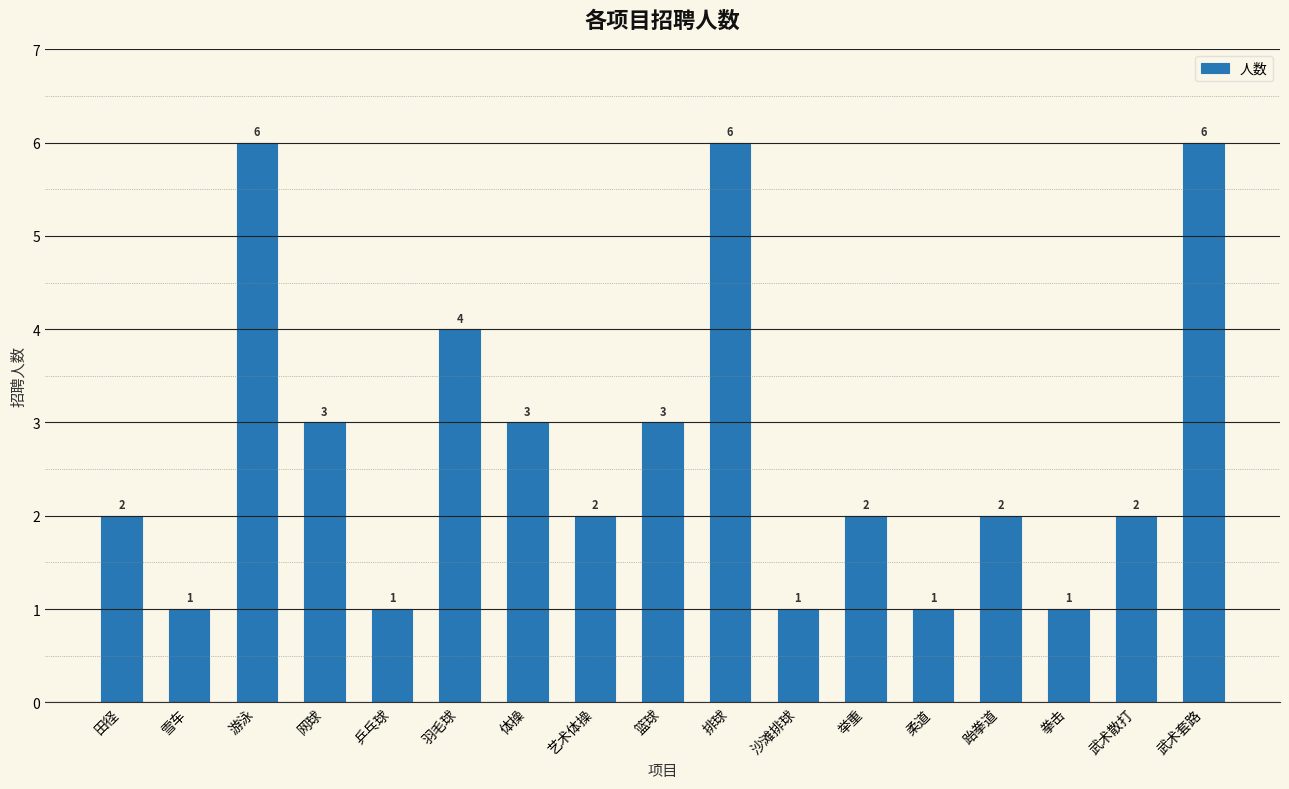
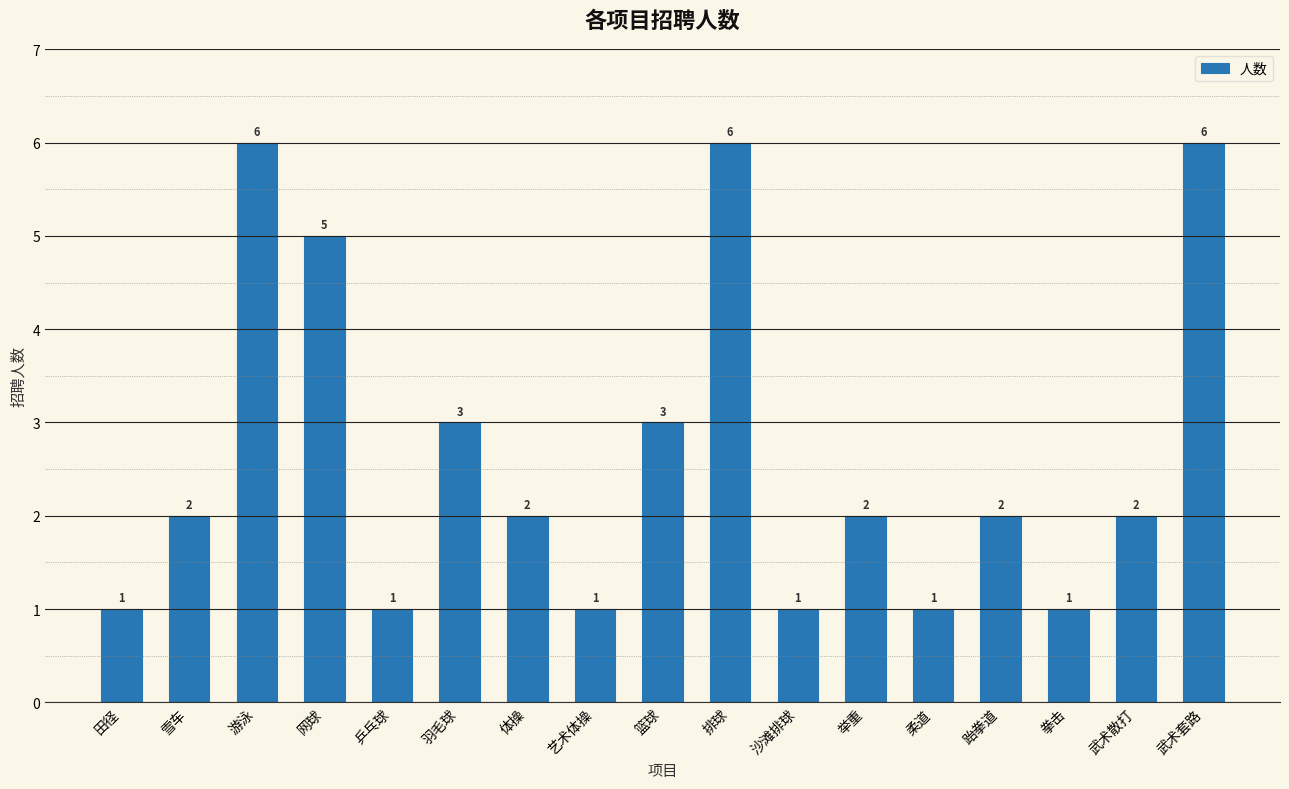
田径: 2 -> 1
雪车: 1 -> 2
网球: 3 -> 5
羽毛球: 4 -> 3
体操: 3 -> 2
艺术体操: 2 -> 1
